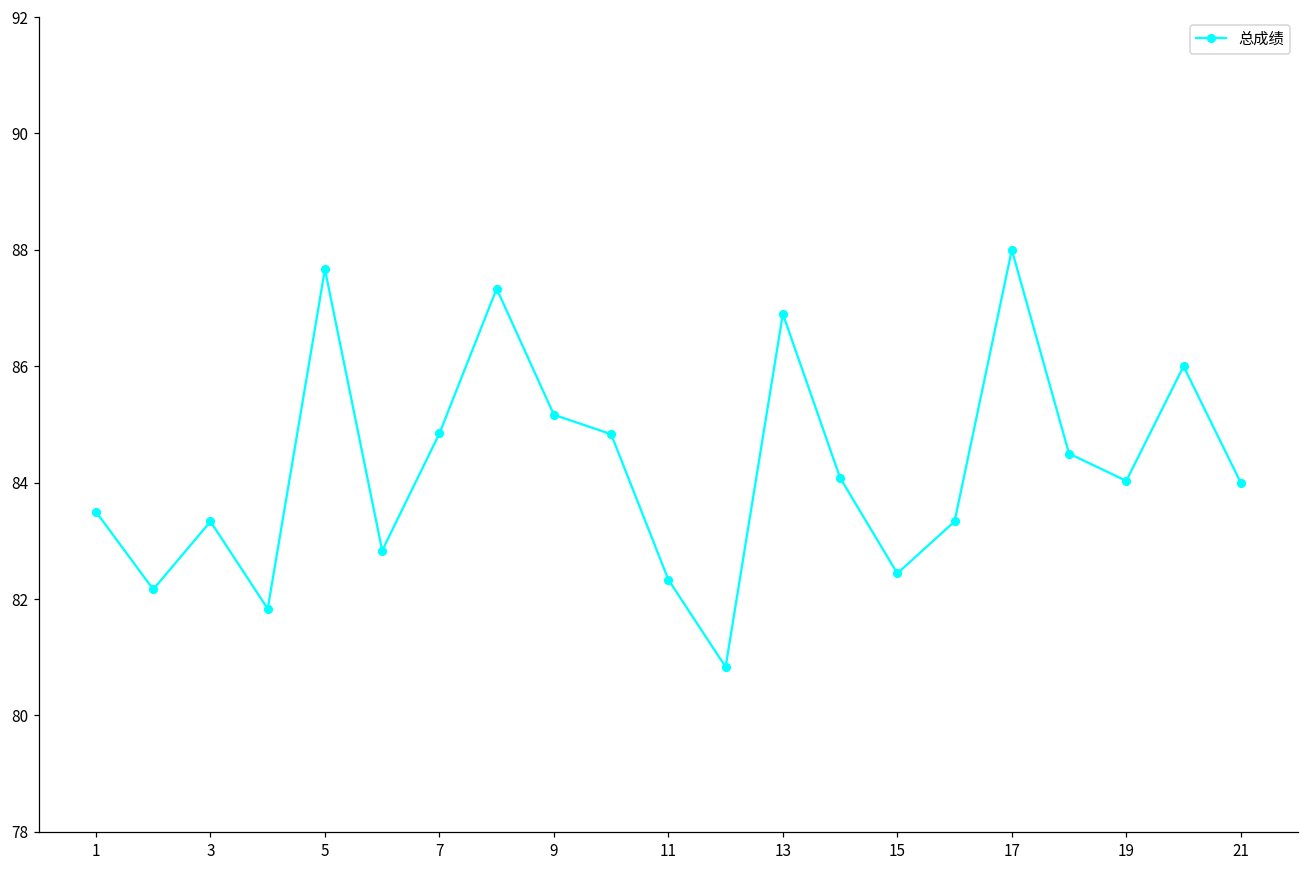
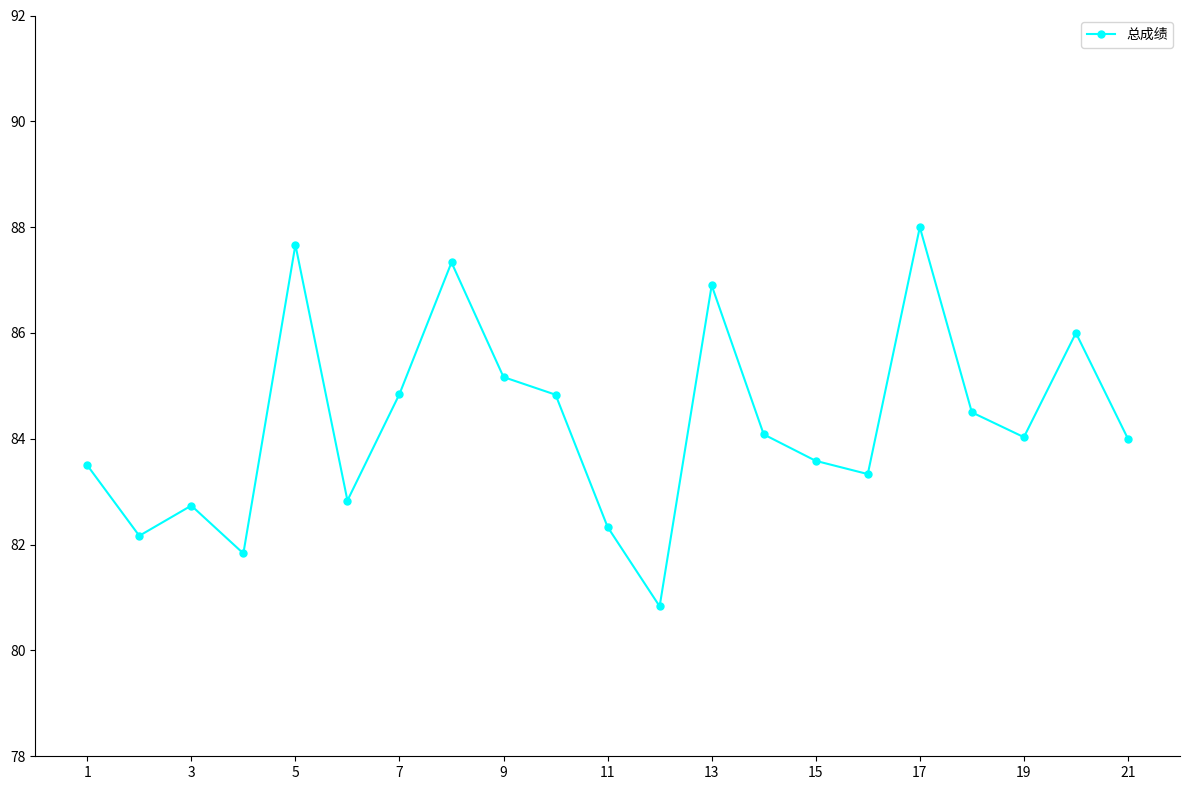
3: 83.3 -> 82.7
15: 82.4 -> 83.6
